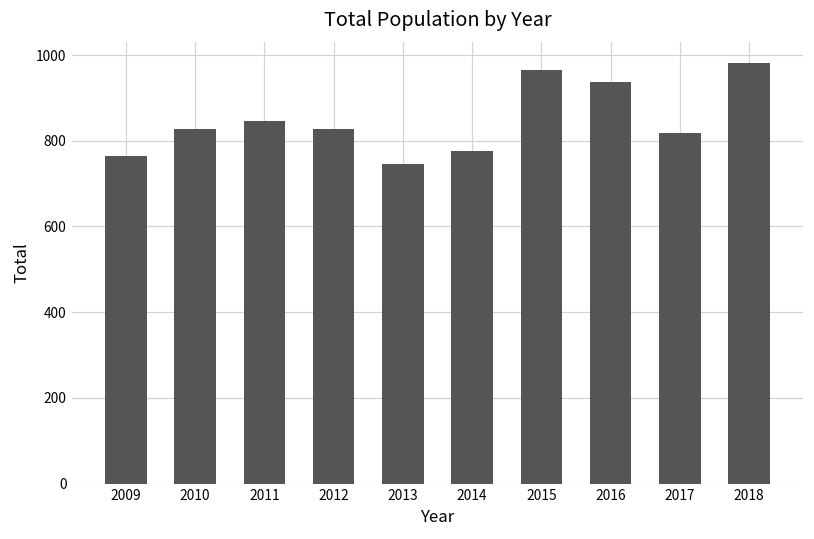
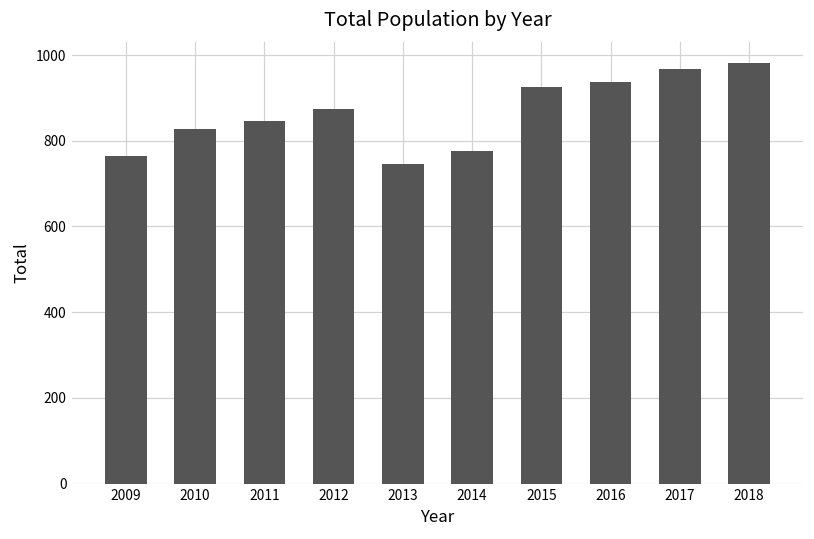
2012: 830 -> 870
2015: 970 -> 930
2017: 820 -> 970
